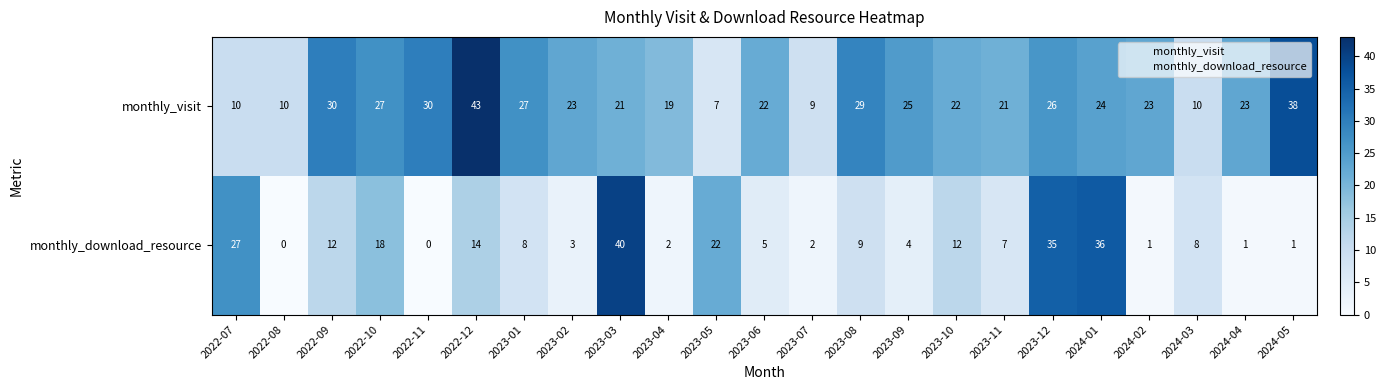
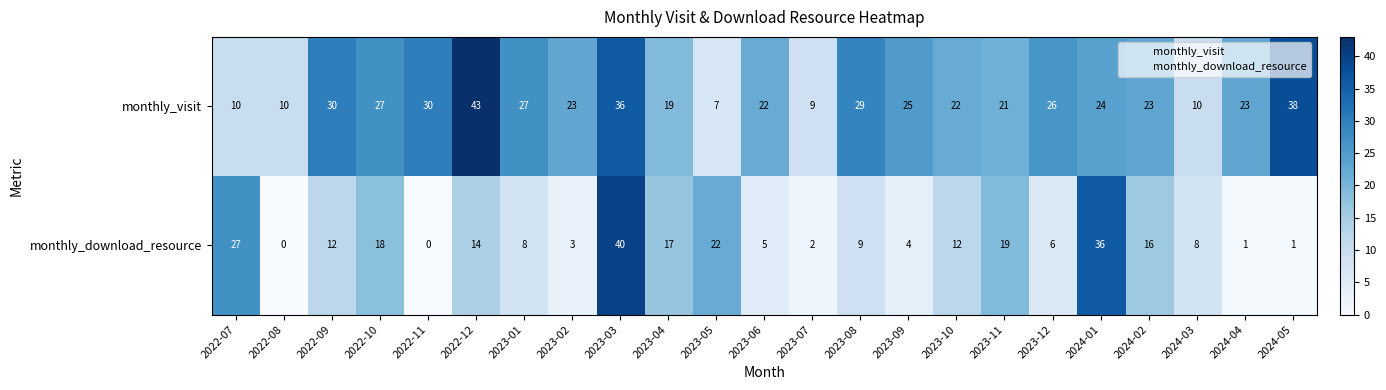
monthly_visit, 2023-03: 21 -> 36
monthly_download_resource, 2023-04: 2 -> 17
monthly_download_resource, 2023-11: 7 -> 19
monthly_download_resource, 2023-12: 35 -> 6
monthly_download_resource, 2024-02: 1 -> 16
